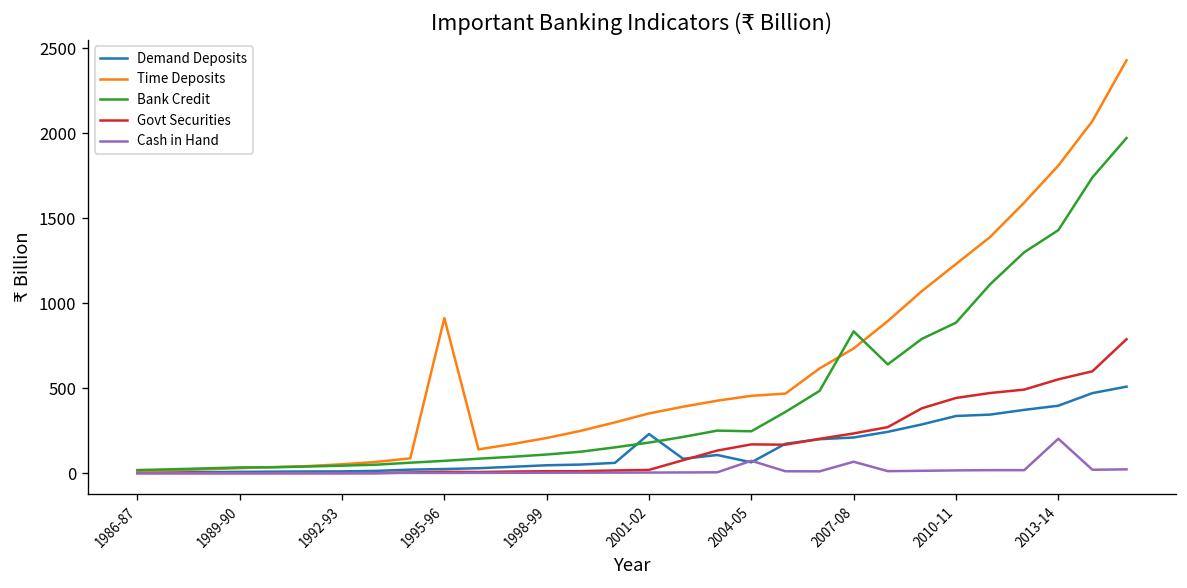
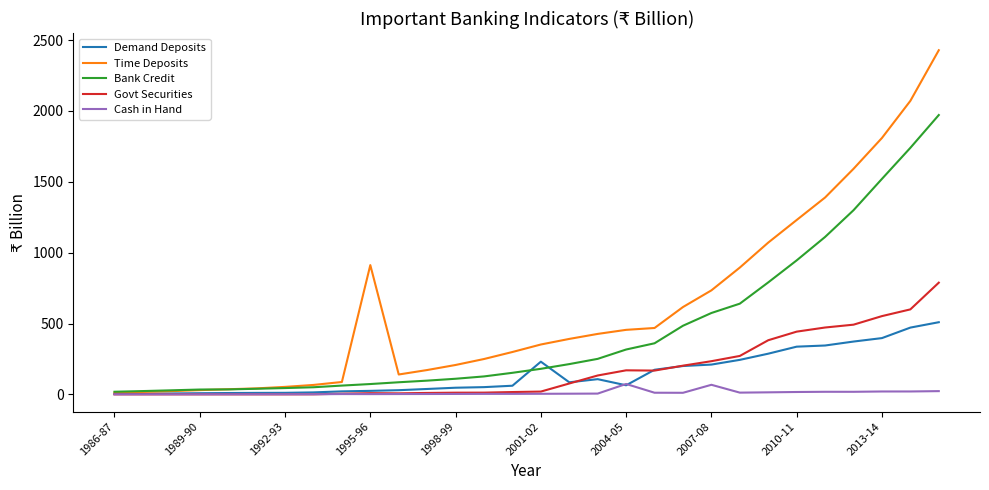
Bank Credit, 2004-05: 250 -> 320
Bank Credit, 2007-08: 830 -> 570
Bank Credit, 2010-11: 890 -> 950
Bank Credit, 2013-14: 1430 -> 1520
Cash in Hand, 2013-14: 200 -> 20
